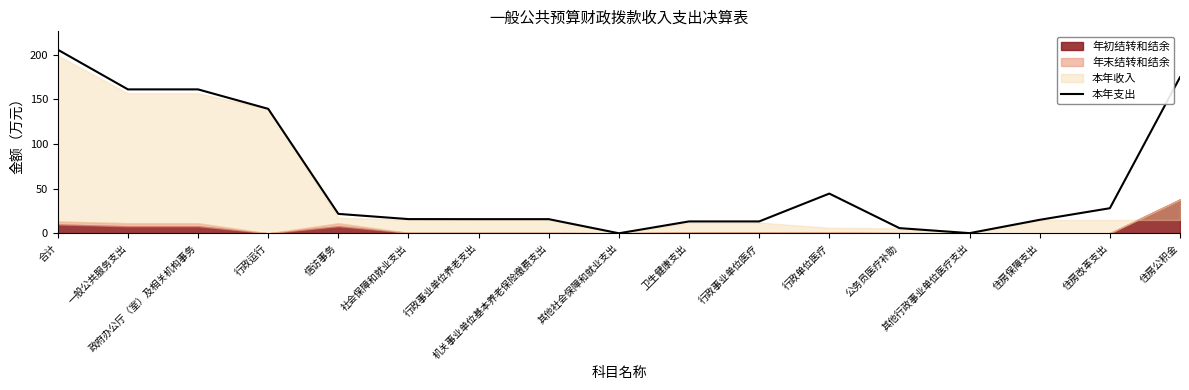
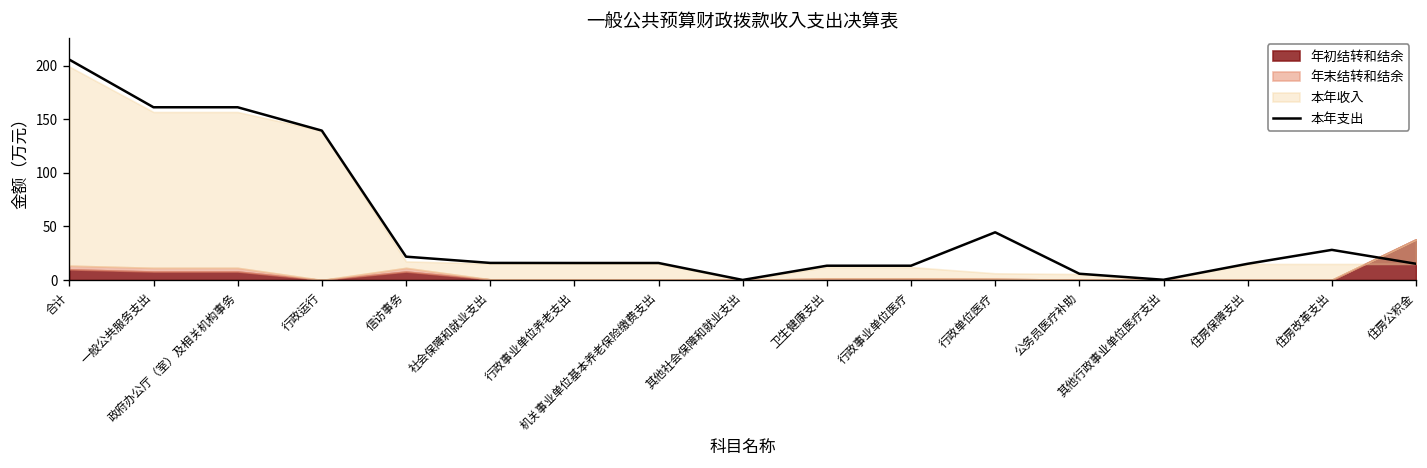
本年支出, 住房公积金: 170 -> 20
